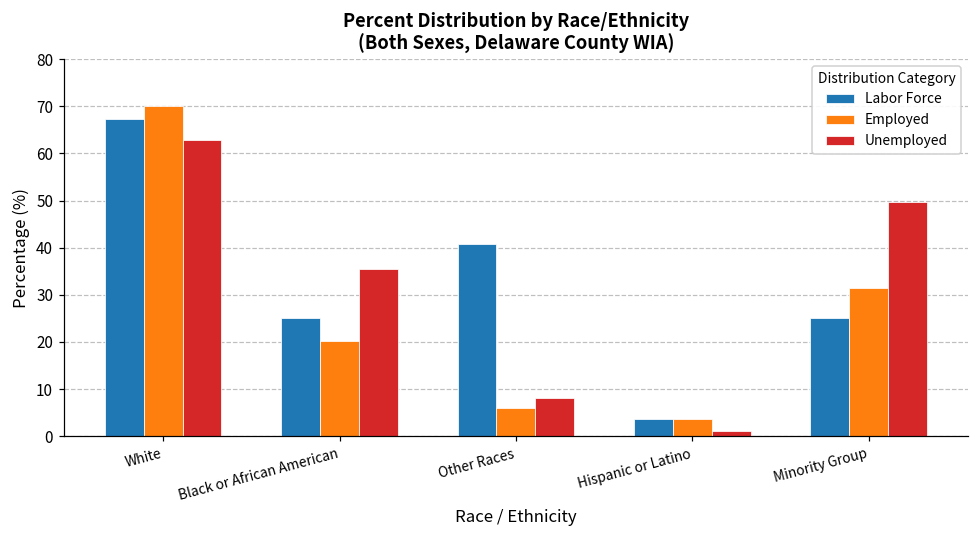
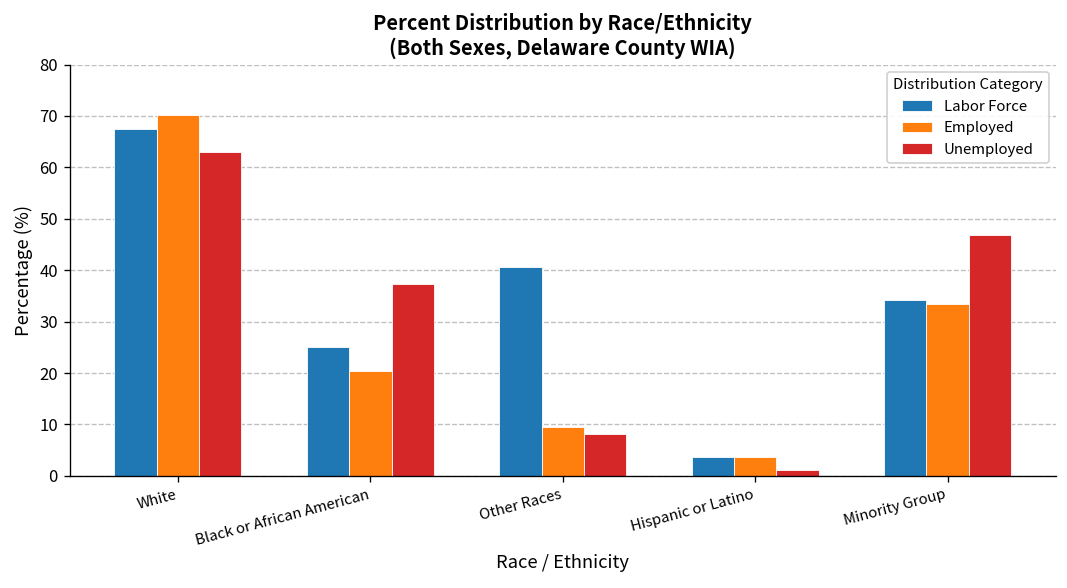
Unemployed, Black or African American: 35 -> 37
Employed, Other Races: 6 -> 10
Labor Force, Minority Group: 25 -> 34
Employed, Minority Group: 32 -> 34
Unemployed, Minority Group: 50 -> 47
